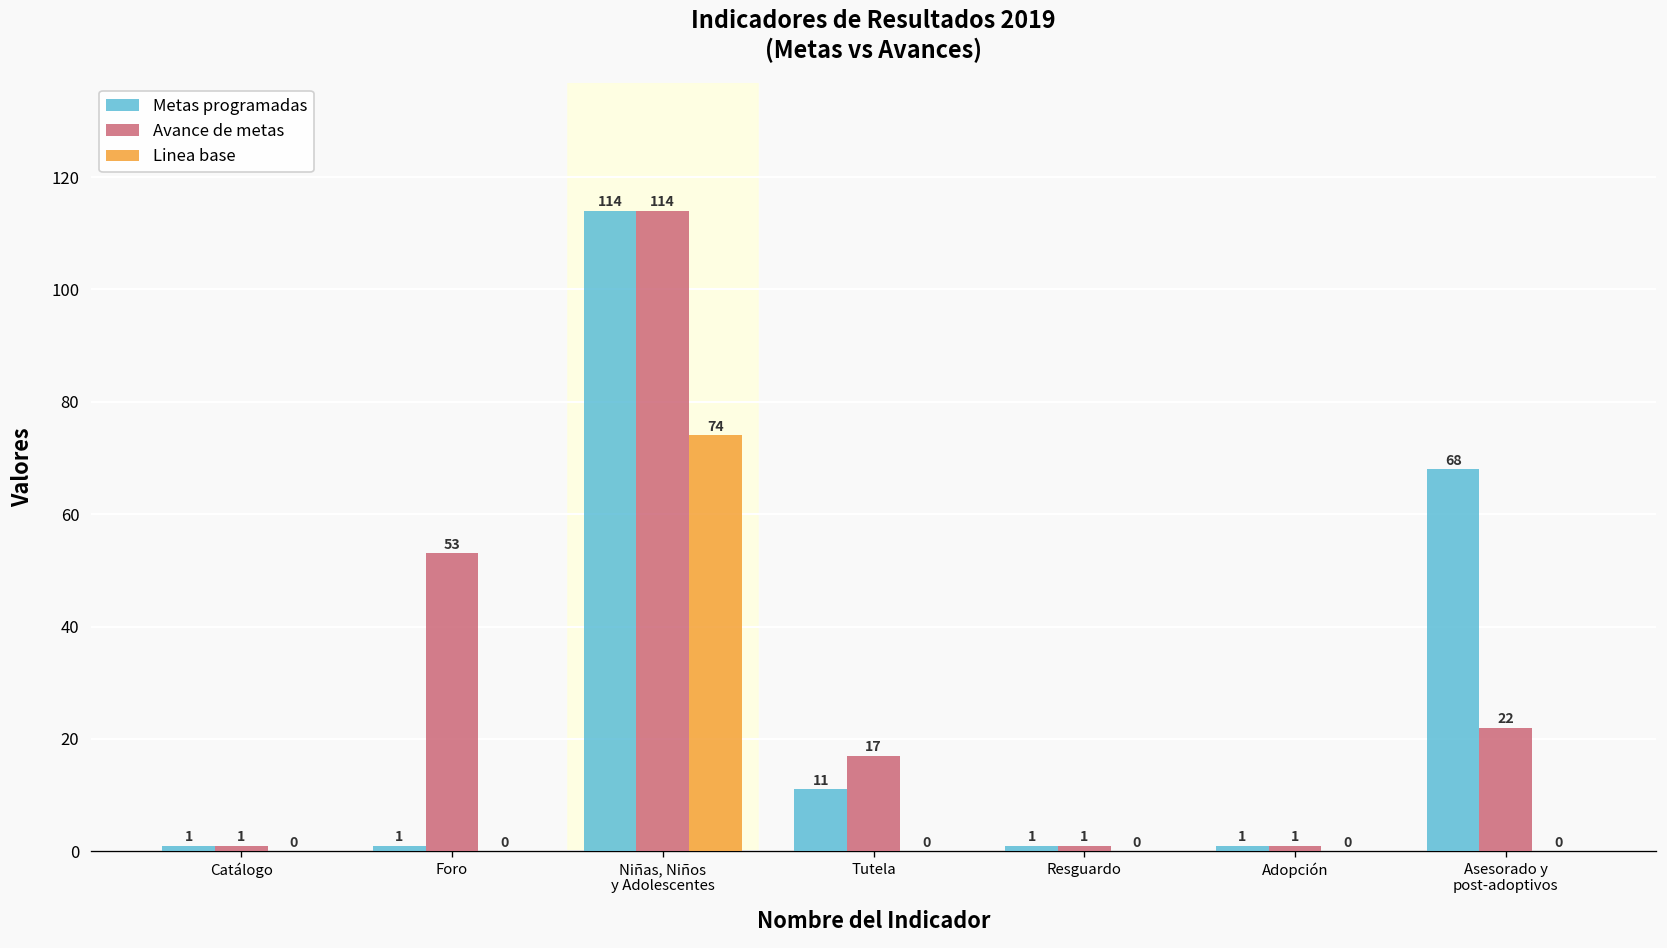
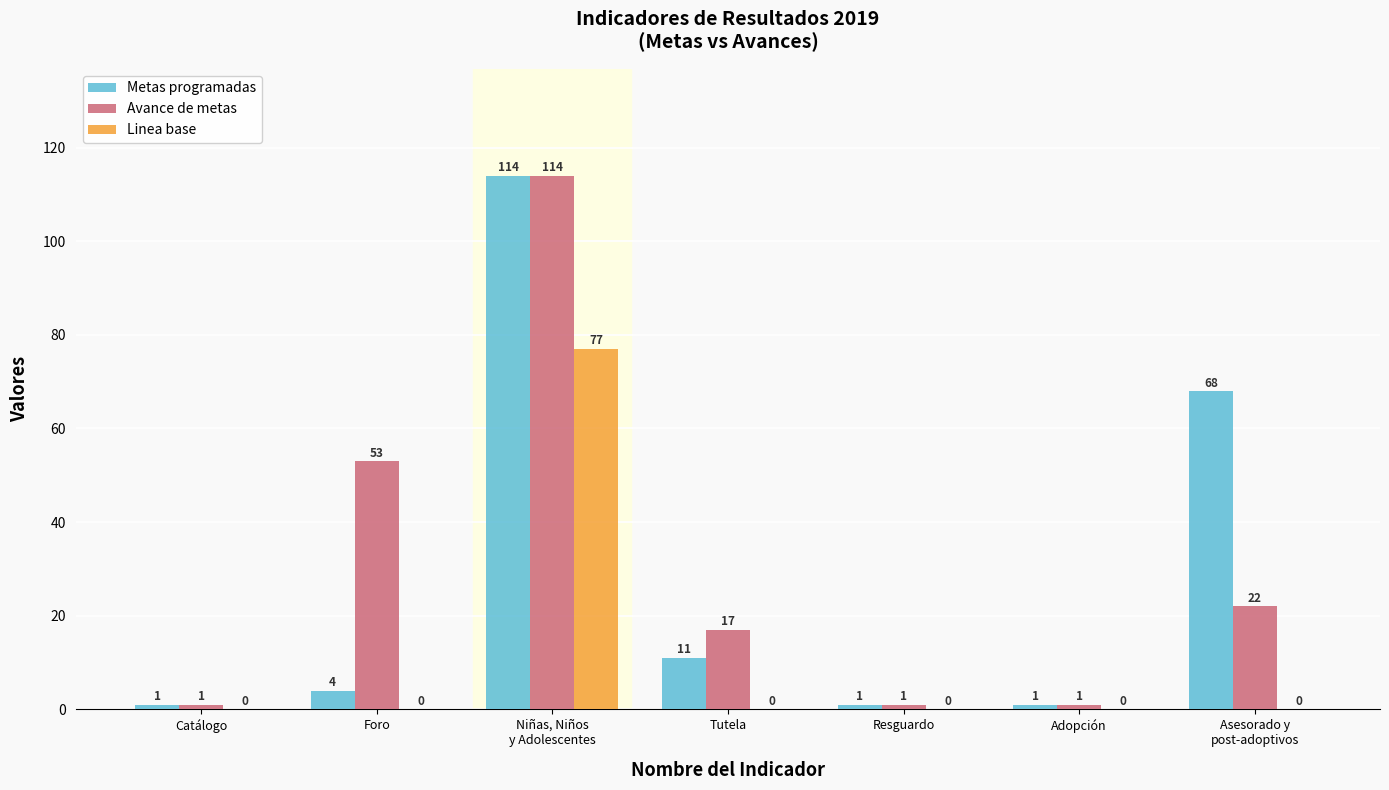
Metas programadas, Foro: 1 -> 4
Linea base, Niñas, Niños y Adolescentes: 74 -> 77
